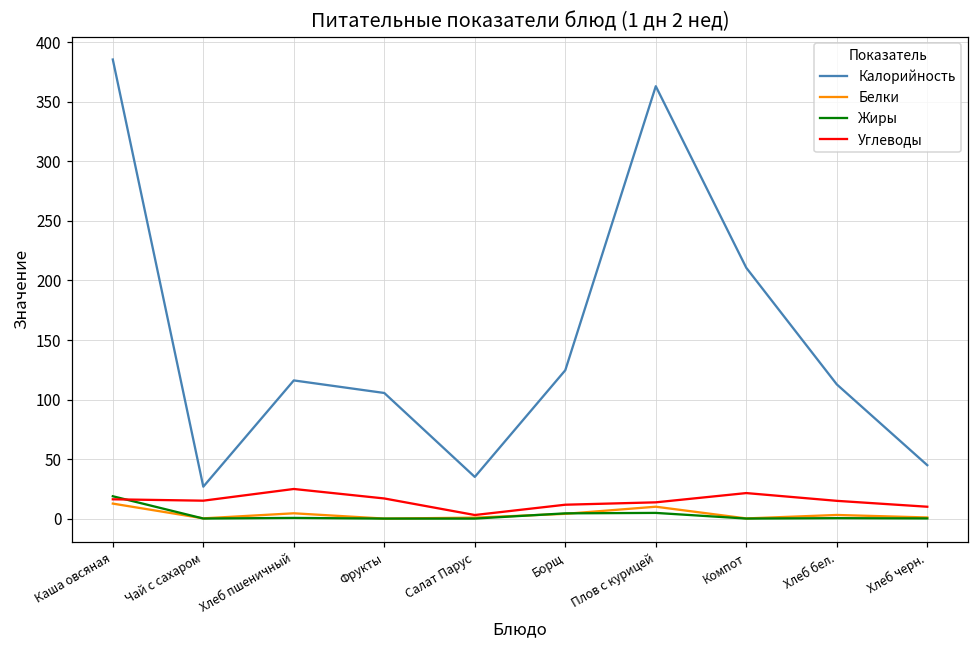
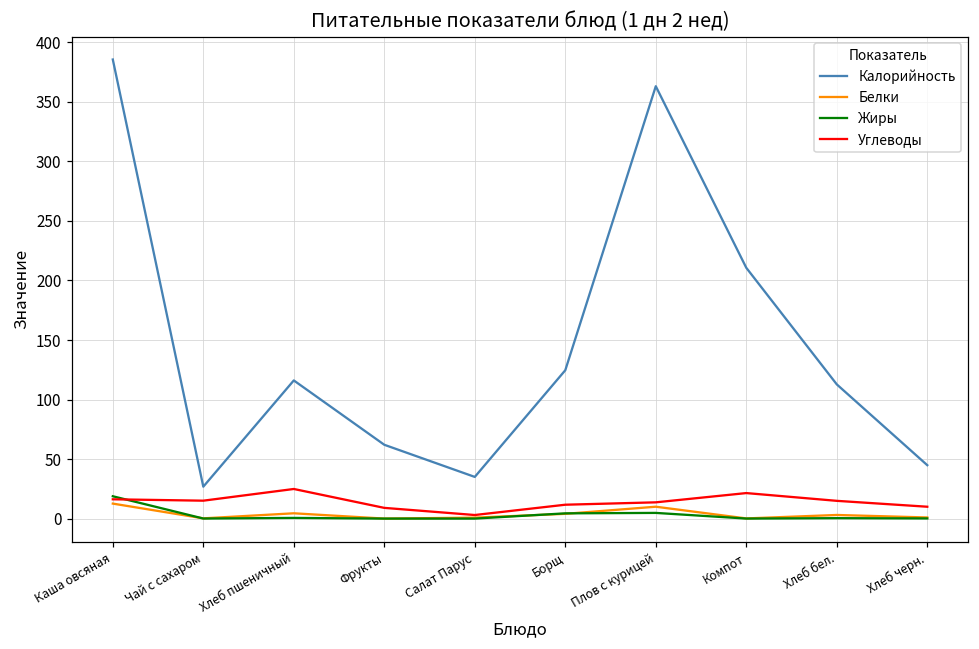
Калорийность, Фрукты: 106 -> 62
Углеводы, Фрукты: 17 -> 9
